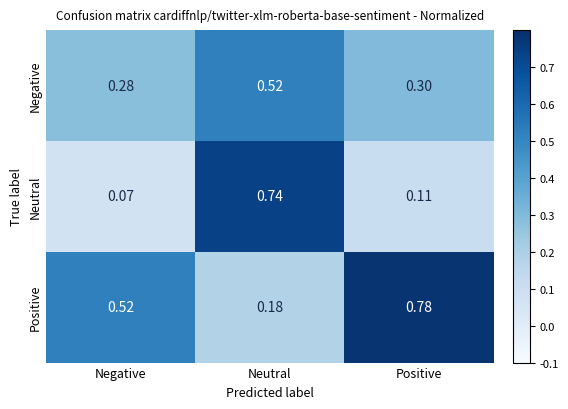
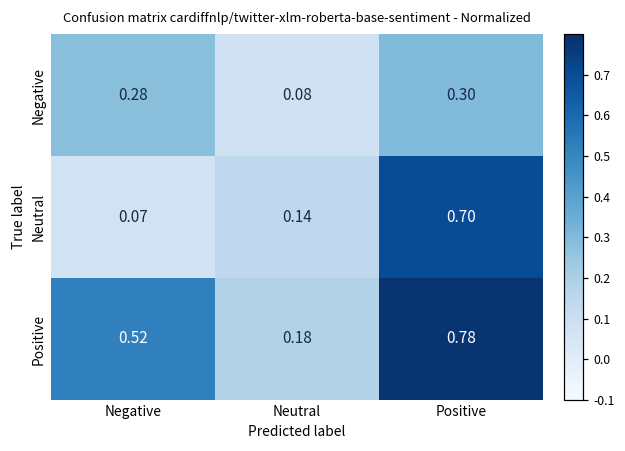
Negative, Neutral: 0.52 -> 0.08
Neutral, Neutral: 0.74 -> 0.14
Neutral, Positive: 0.11 -> 0.70
